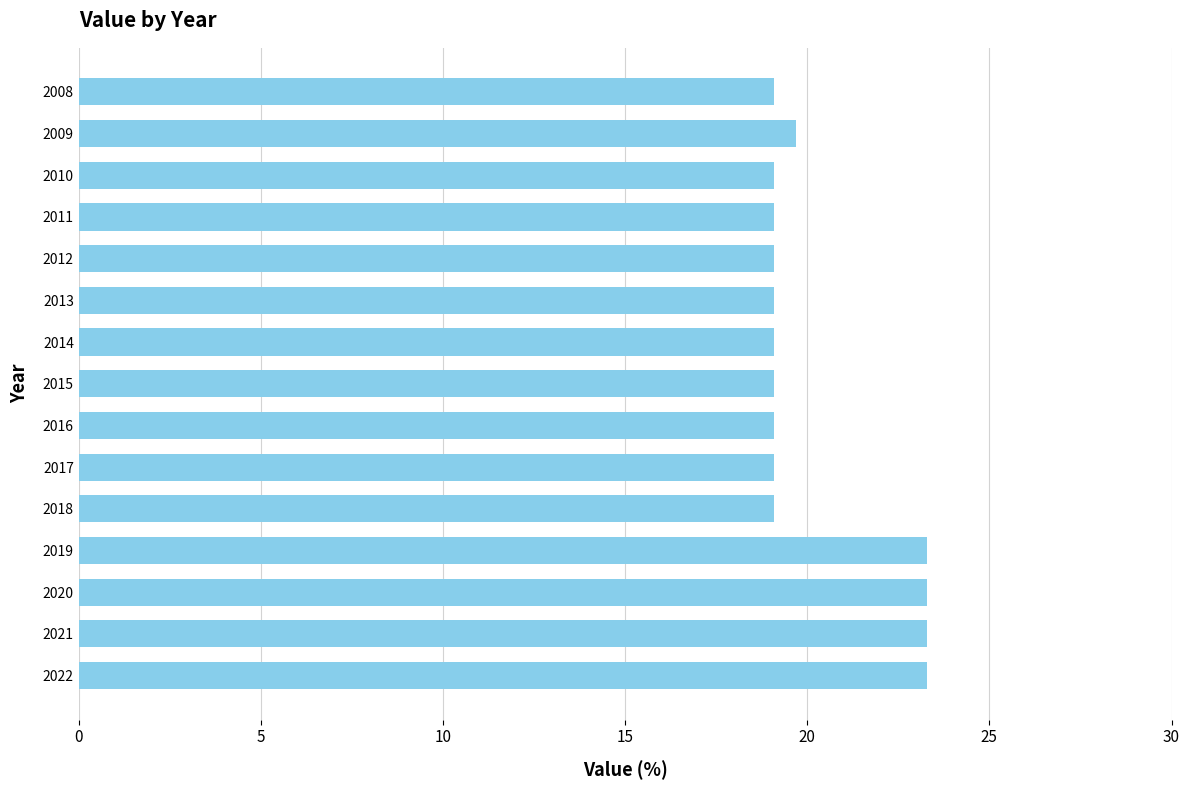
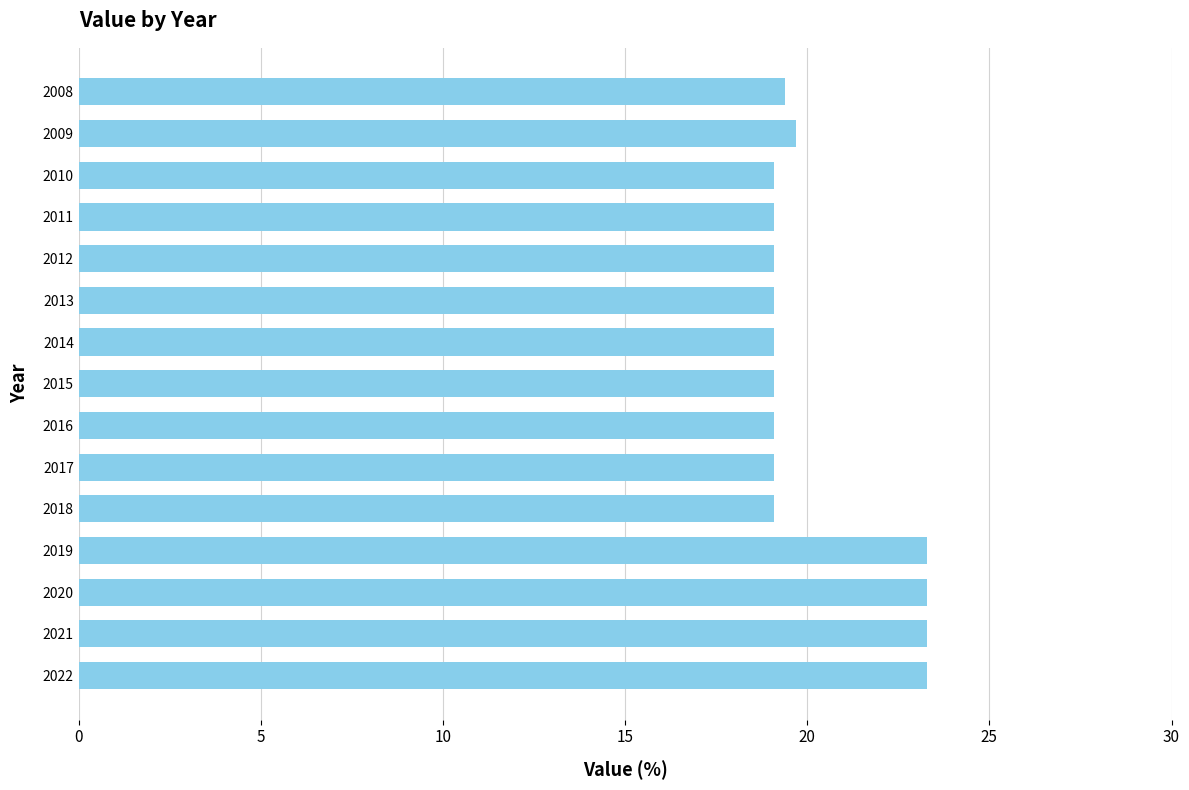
2008: 19.1 -> 19.4
